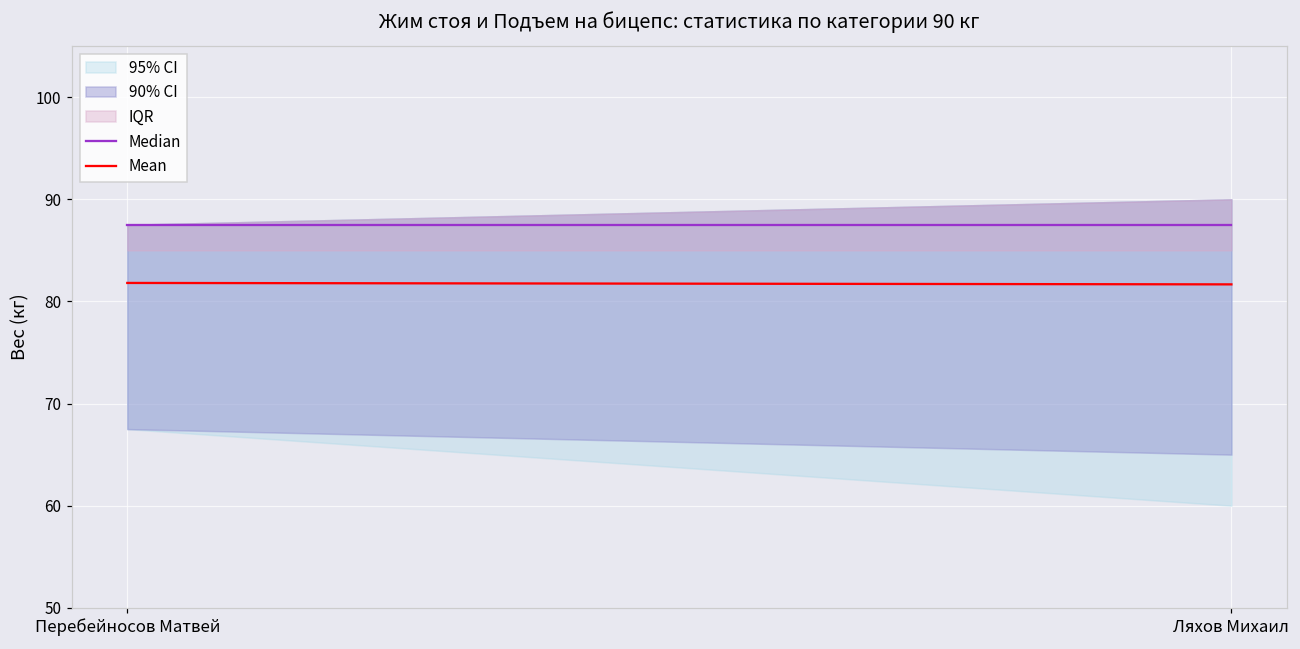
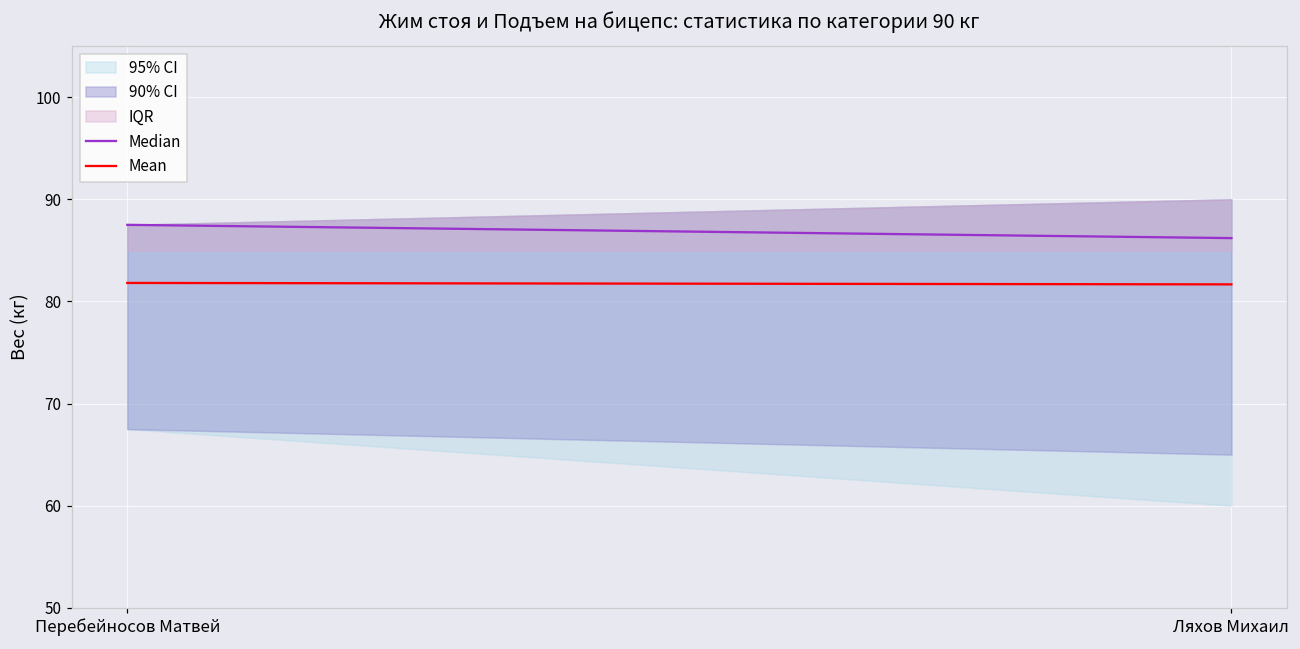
Median, Ляхов Михаил: 88 -> 86
